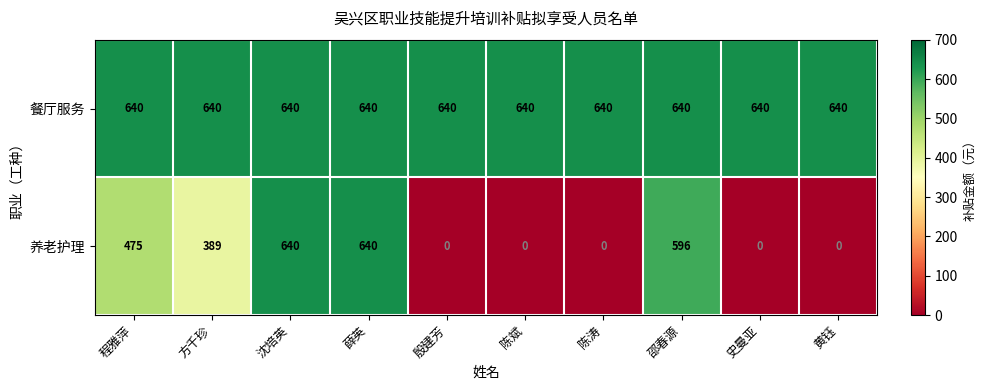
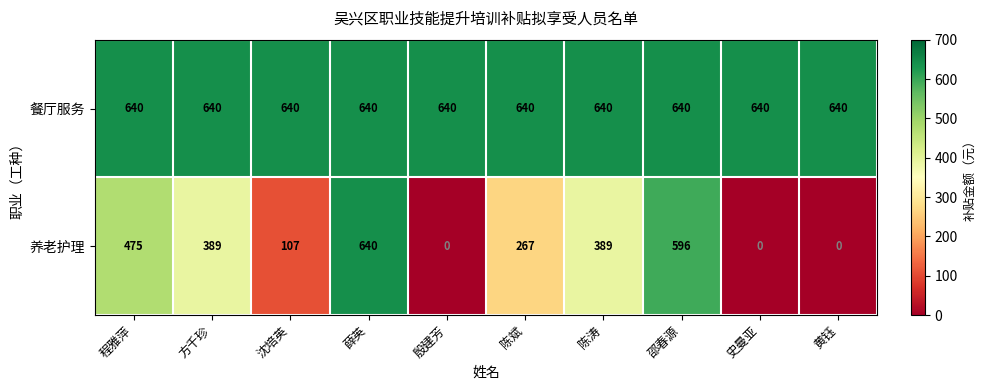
养老护理, 沈培英: 640 -> 107
养老护理, 陈斌: 0 -> 267
养老护理, 陈涛: 0 -> 389
